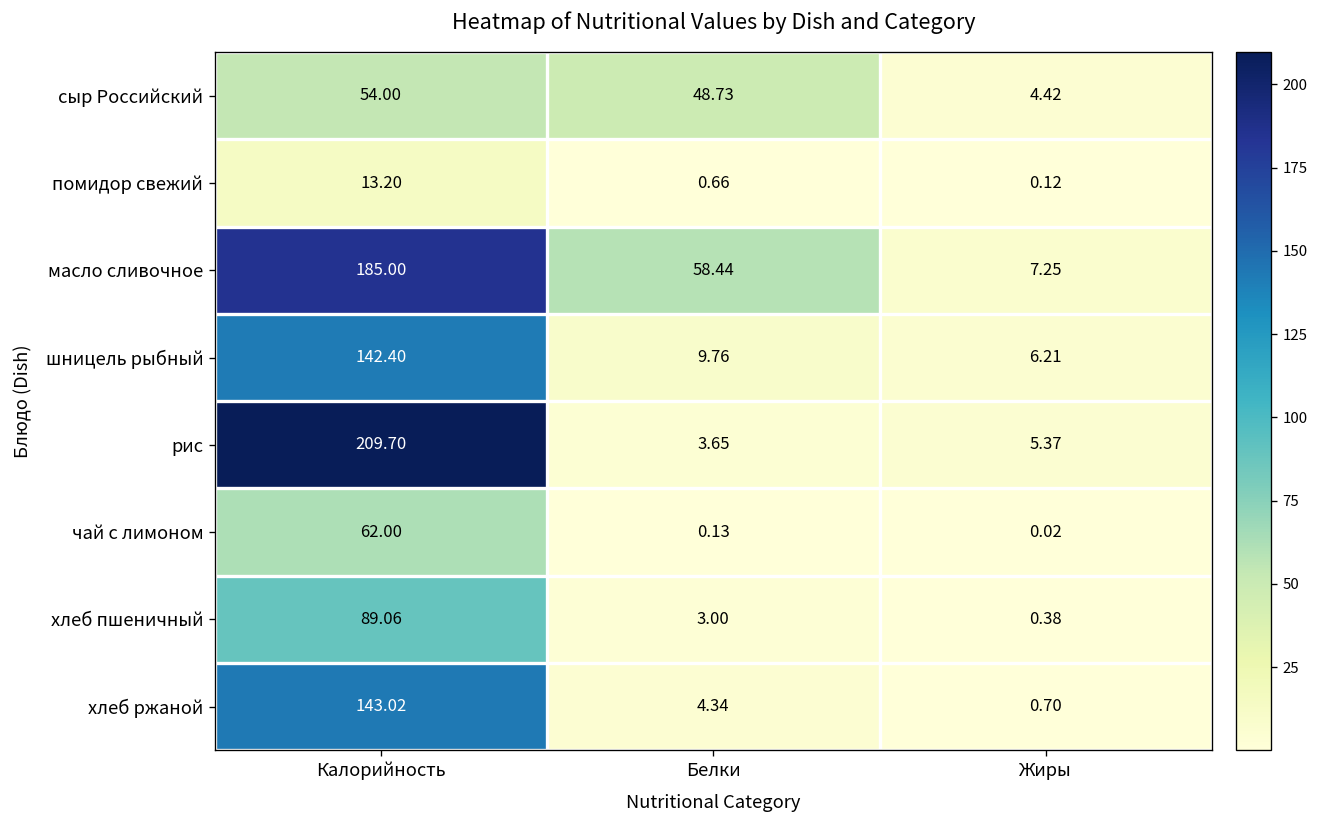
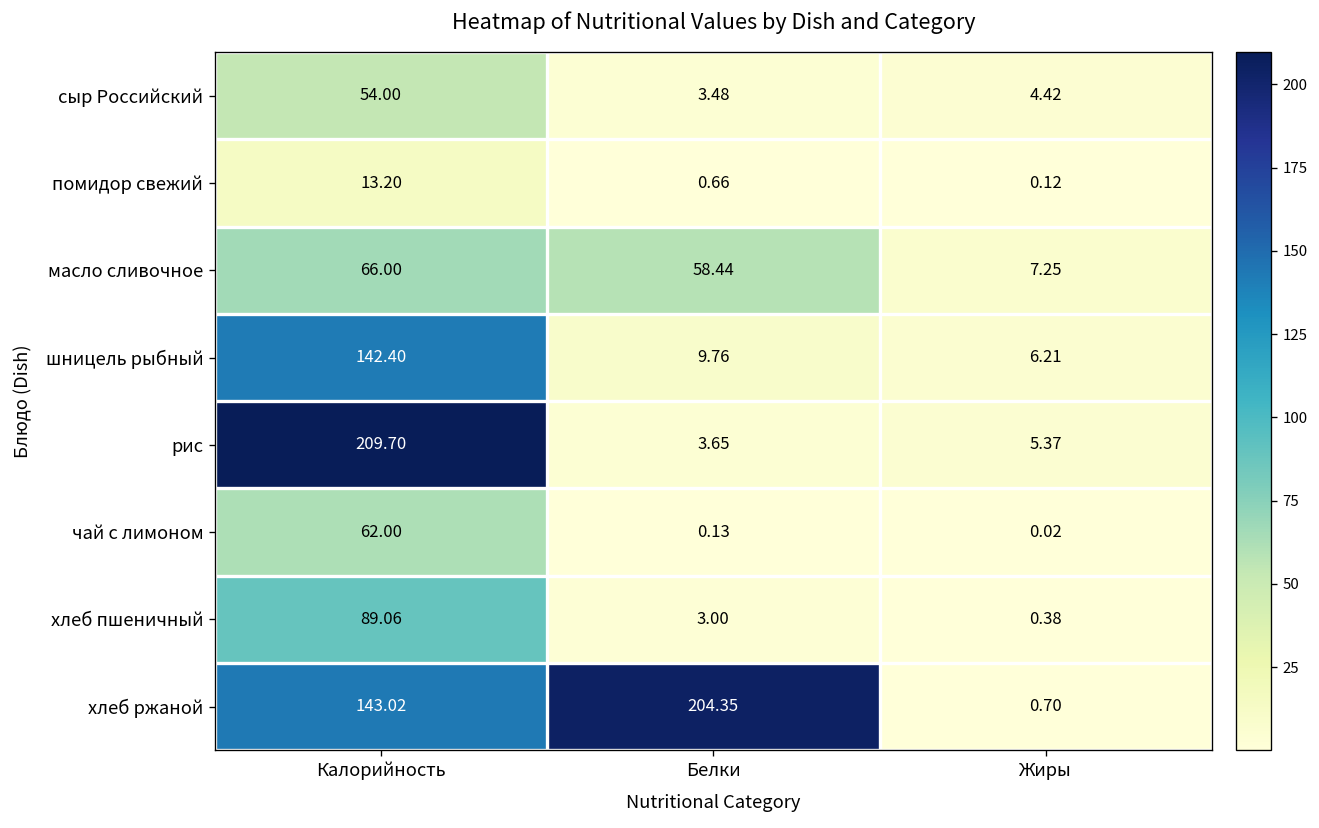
сыр Российский, Белки: 48.73 -> 3.48
масло сливочное, Калорийность: 185.00 -> 66.00
хлеб ржаной, Белки: 4.34 -> 204.35
